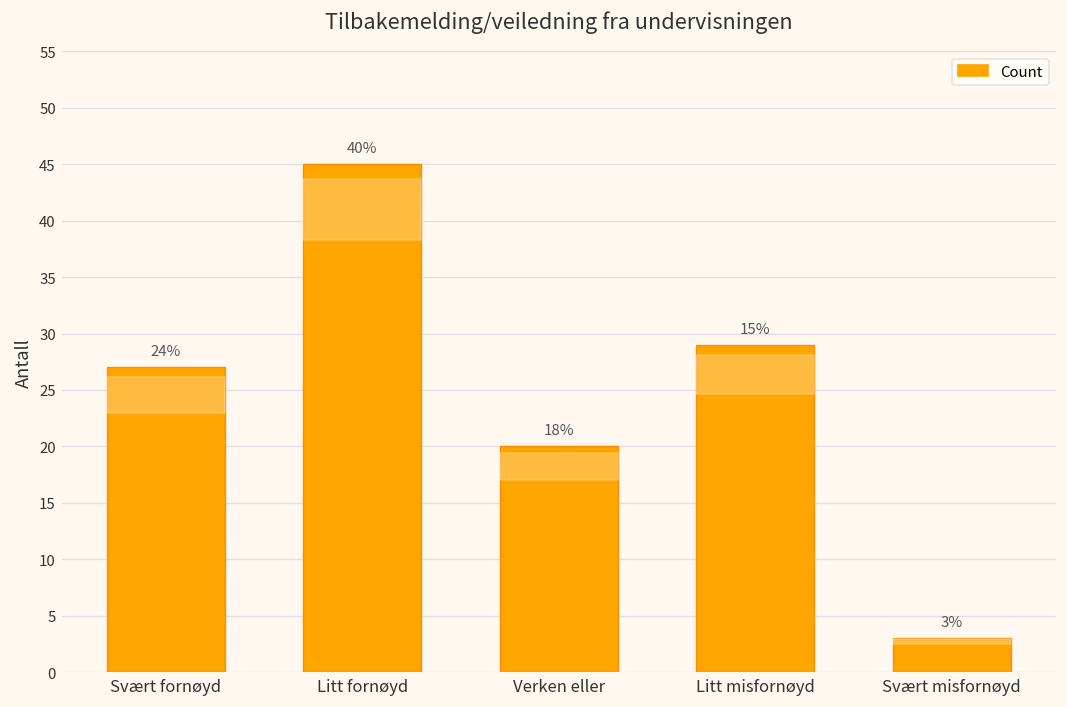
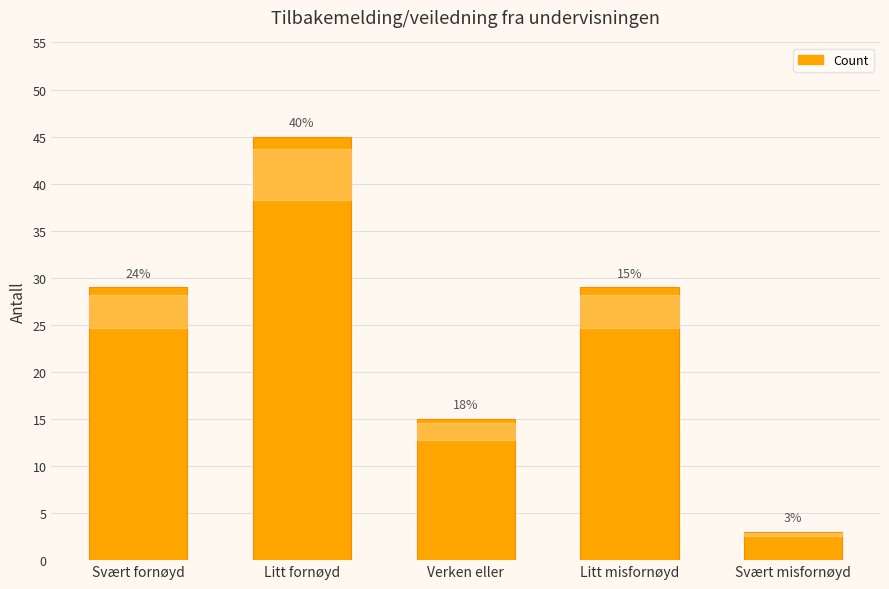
Svært fornøyd: 27 -> 29
Verken eller: 20 -> 15
